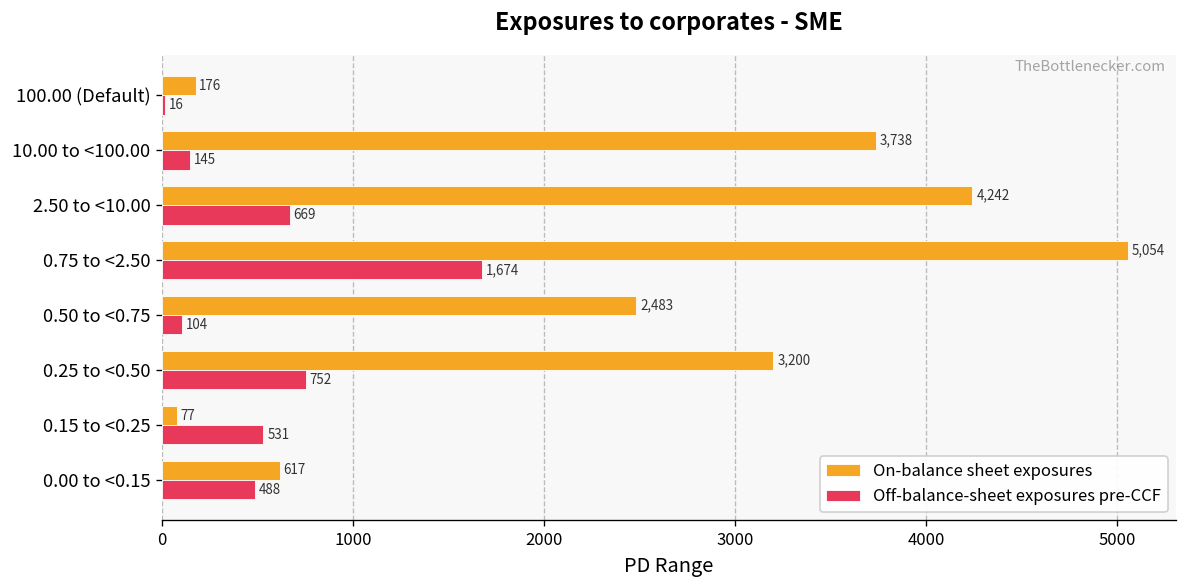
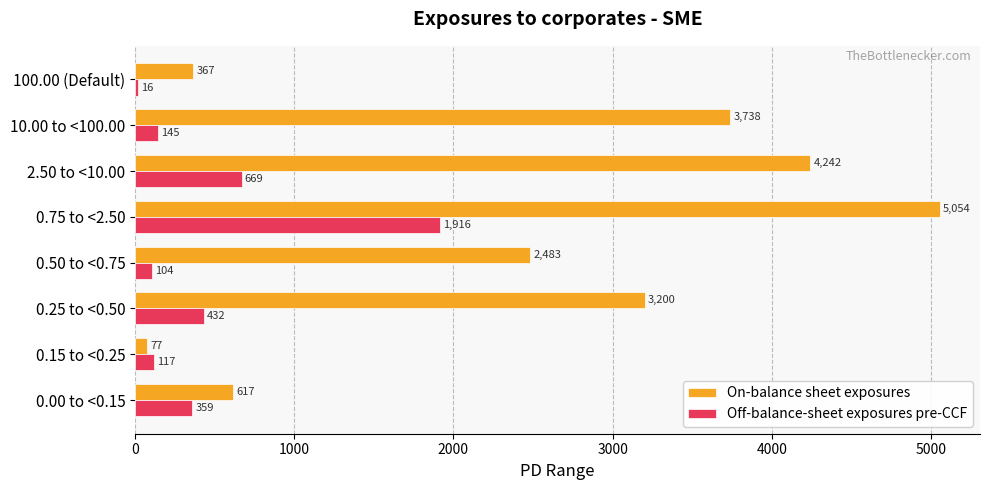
On-balance sheet exposures, 100.00 (Default): 176 -> 367
Off-balance-sheet exposures pre-CCF, 0.75 to <2.50: 1,674 -> 1,916
Off-balance-sheet exposures pre-CCF, 0.25 to <0.50: 752 -> 432
Off-balance-sheet exposures pre-CCF, 0.15 to <0.25: 531 -> 117
Off-balance-sheet exposures pre-CCF, 0.00 to <0.15: 488 -> 359
